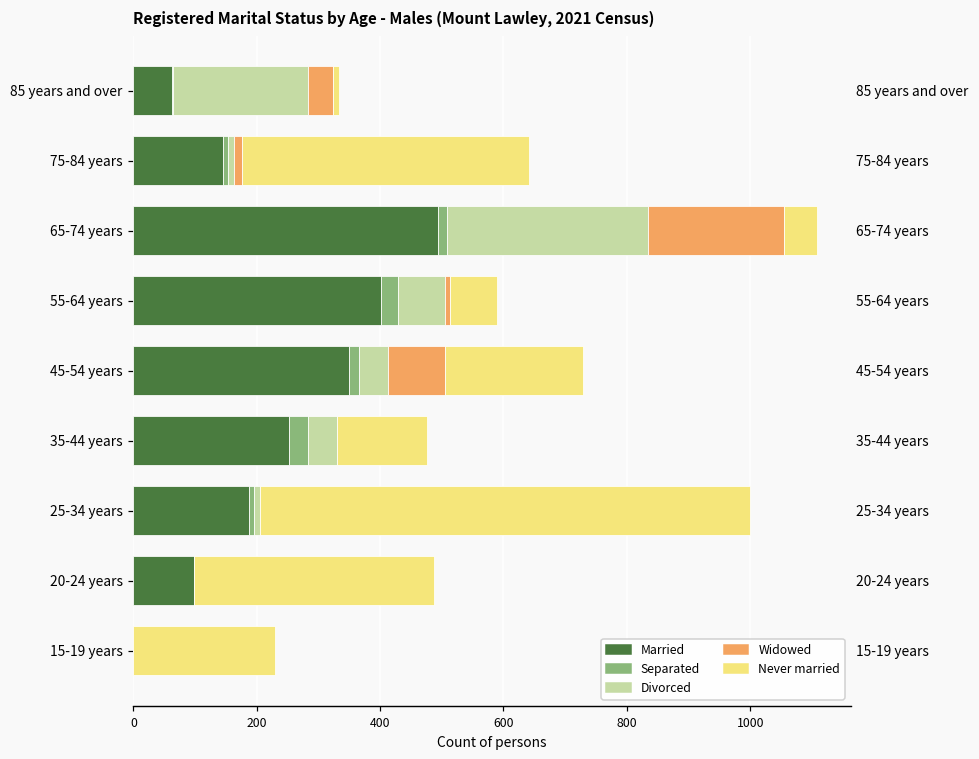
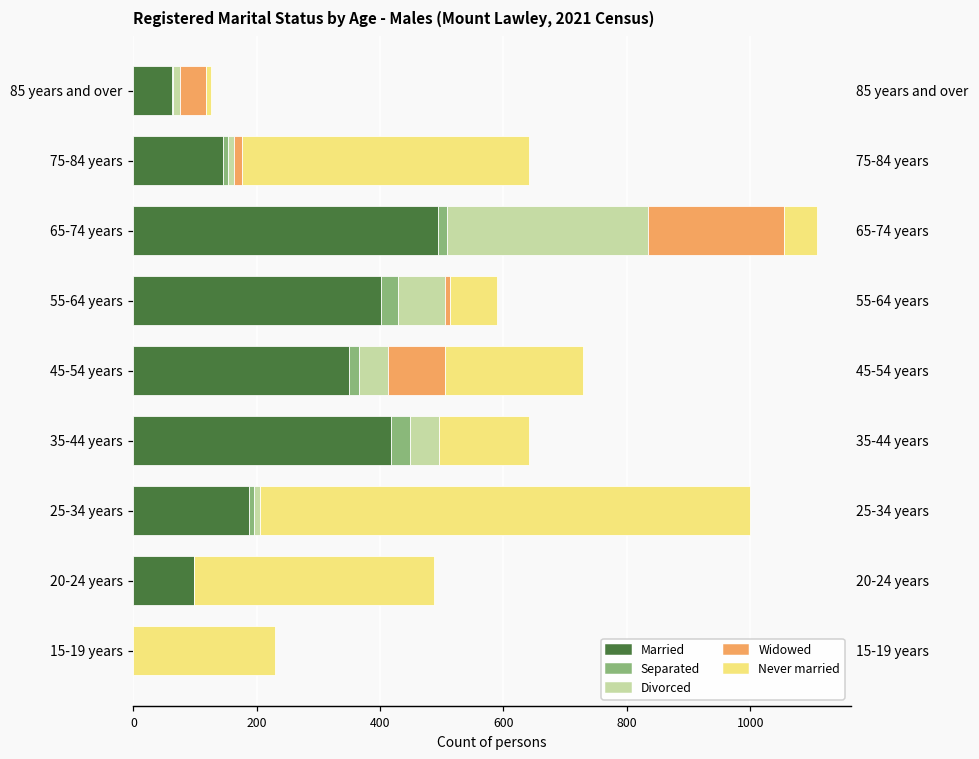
Divorced, 85 years and over: 220 -> 10
Married, 35-44 years: 250 -> 420
